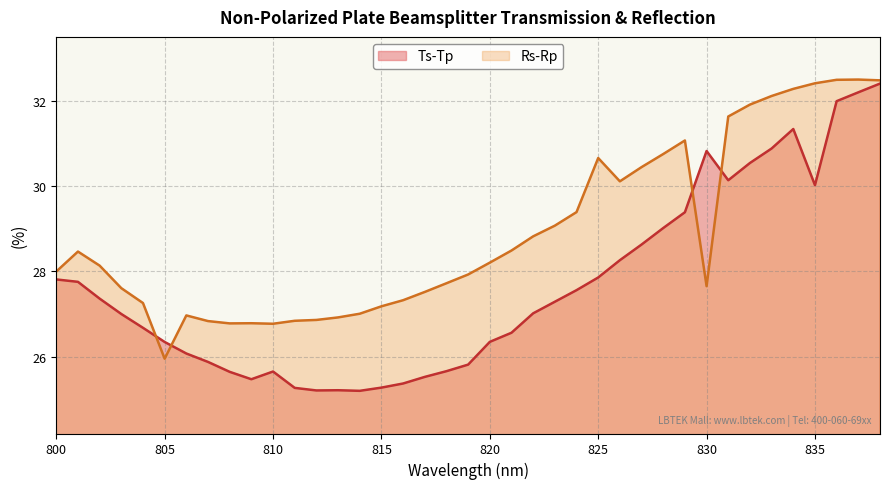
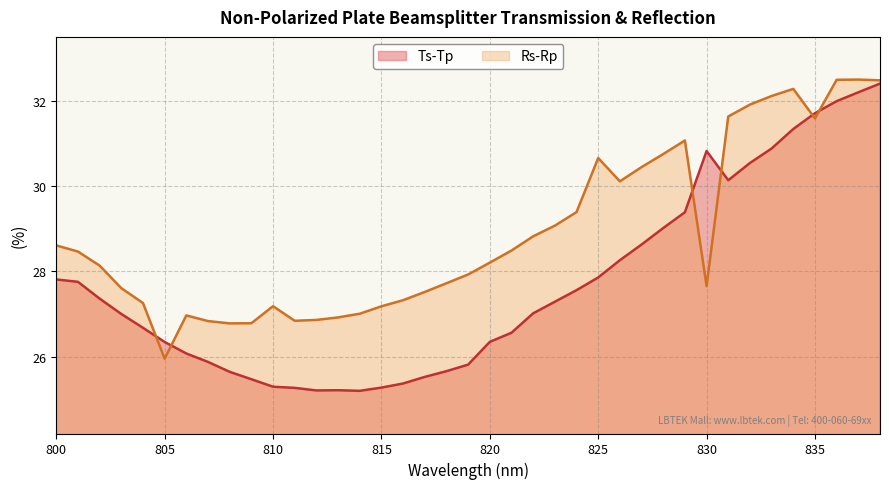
Rs-Rp, 800: 28.0 -> 28.6
Ts-Tp, 810: 25.6 -> 25.3
Rs-Rp, 810: 26.8 -> 27.2
Ts-Tp, 835: 30.0 -> 31.7
Rs-Rp, 835: 32.4 -> 31.6
